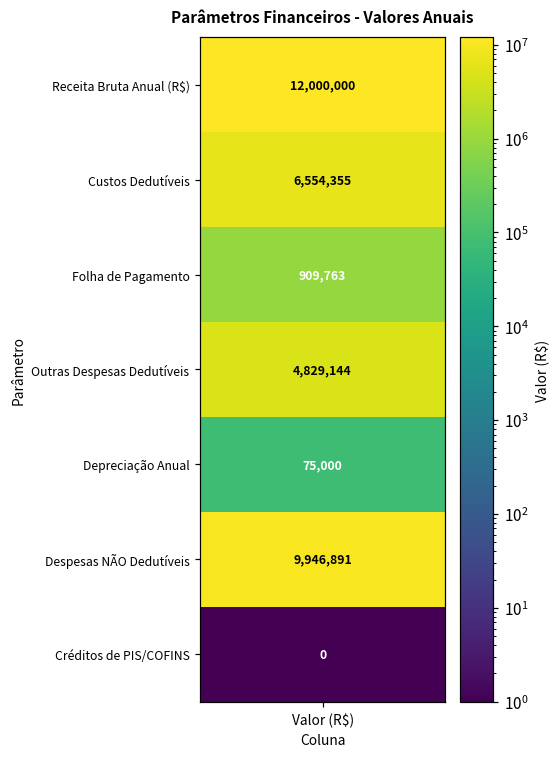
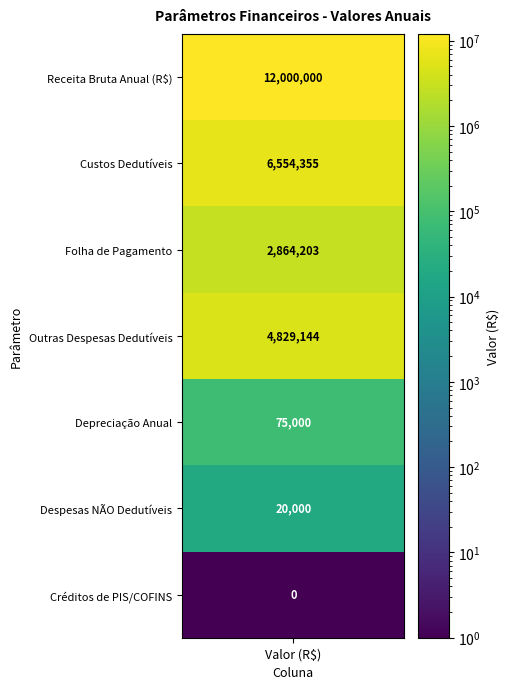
Folha de Pagamento, Valor (R$): 909,763 -> 2,864,203
Despesas NÃO Dedutíveis, Valor (R$): 9,946,891 -> 20,000
